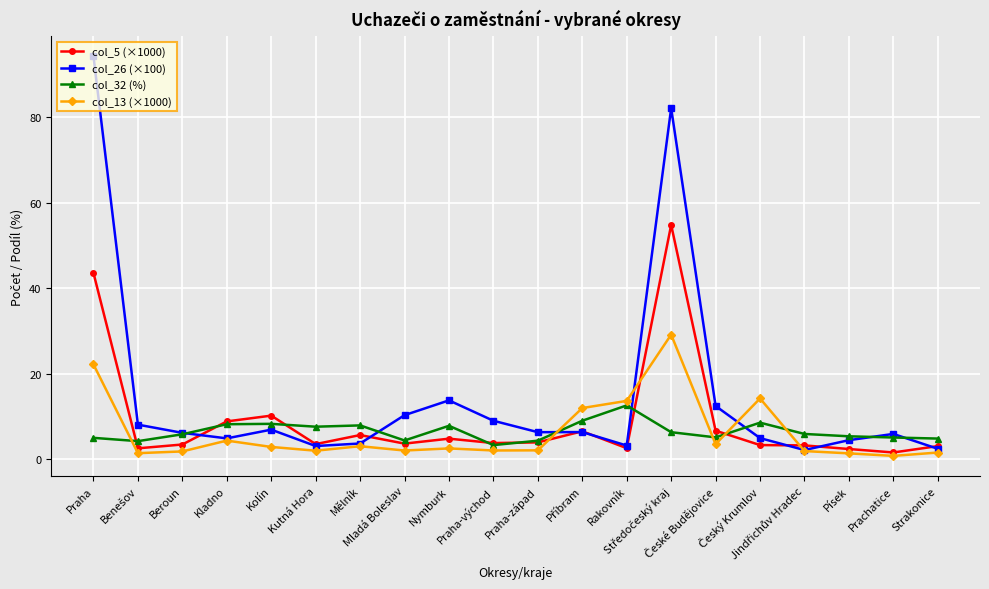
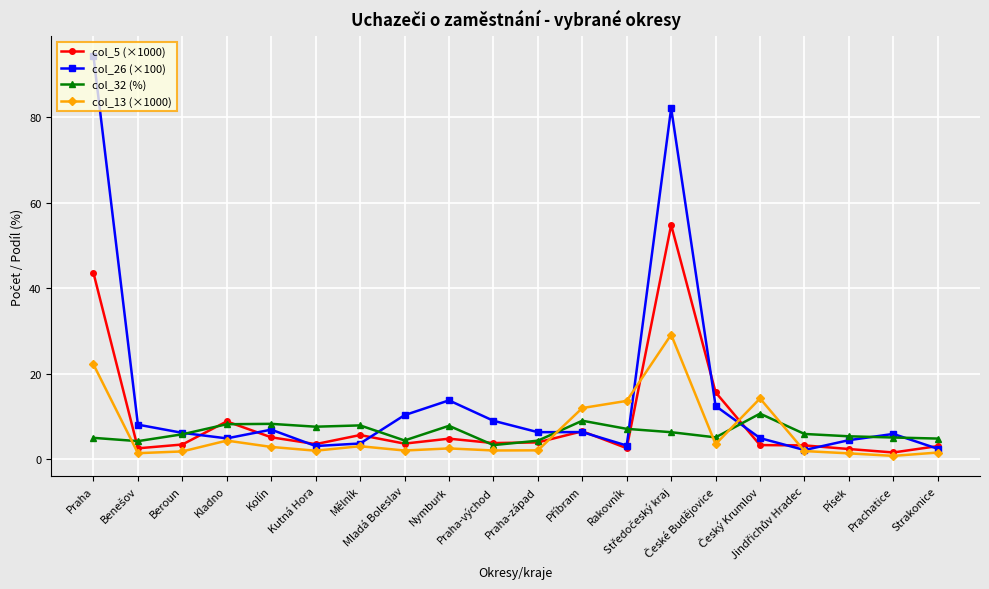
col_5 (×1000), Kolín: 10 -> 5
col_32 (%), Rakovník: 13 -> 7
col_5 (×1000), České Budějovice: 7 -> 16
col_32 (%), Český Krumlov: 9 -> 11
